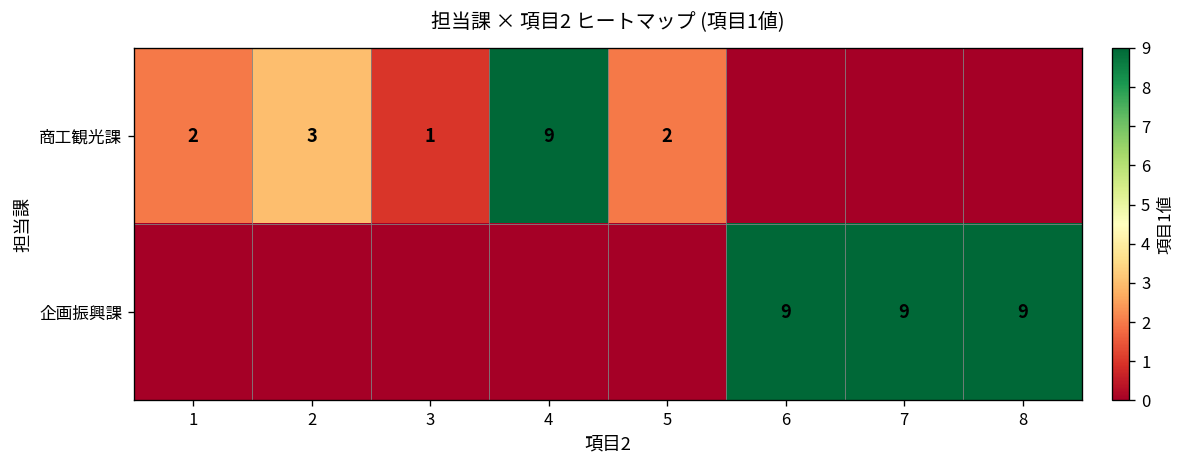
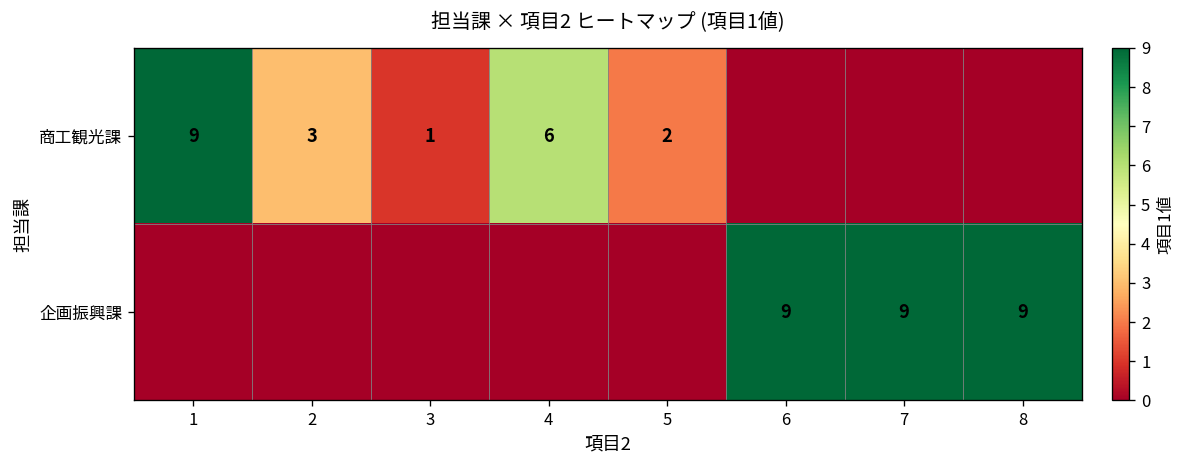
商工観光課, 1: 2 -> 9
商工観光課, 4: 9 -> 6
